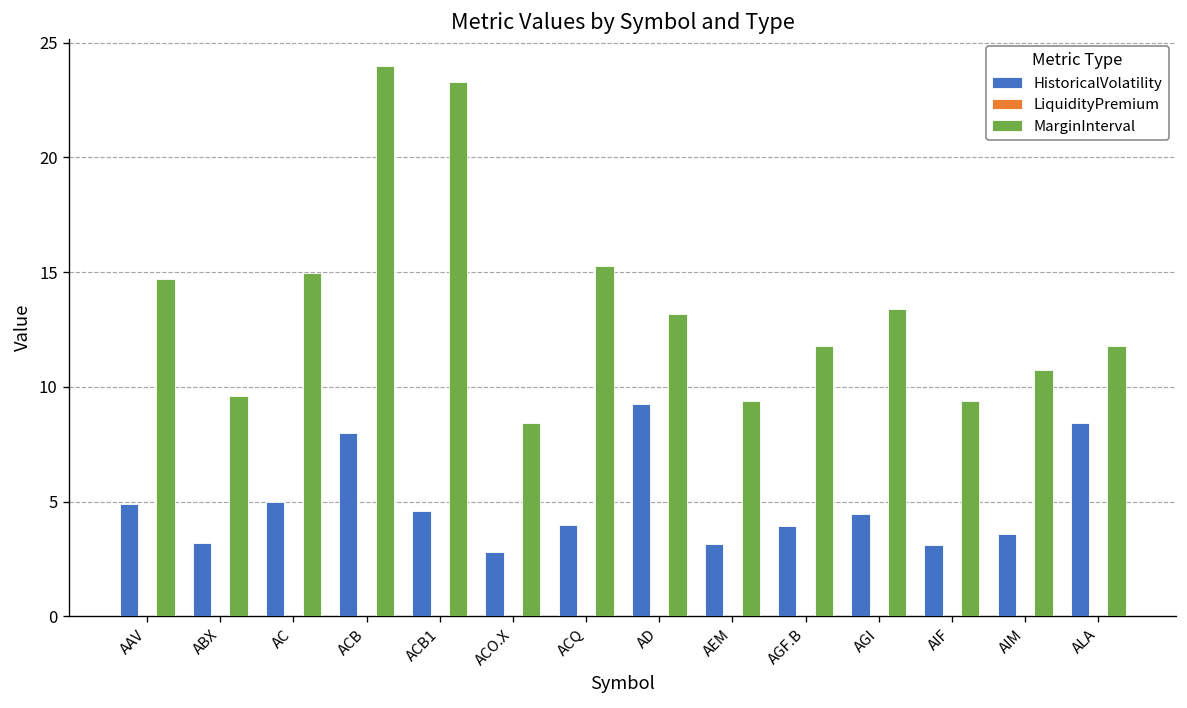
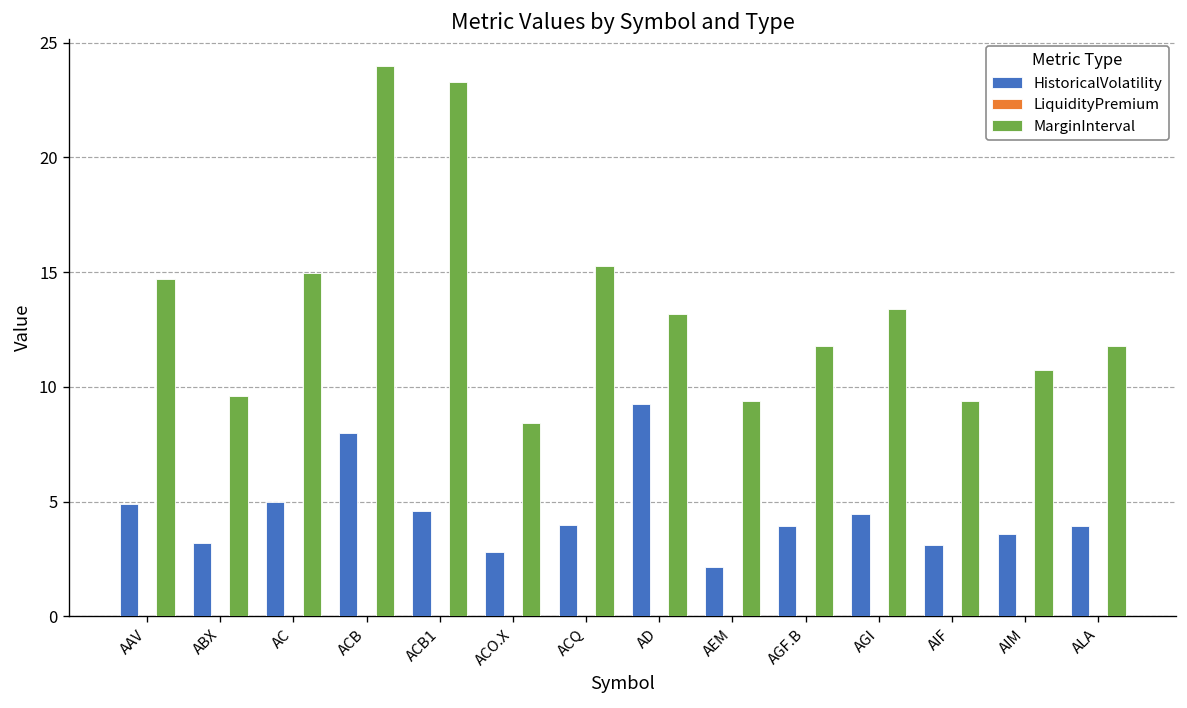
HistoricalVolatility, AEM: 3.1 -> 2.1
HistoricalVolatility, ALA: 8.4 -> 3.9
